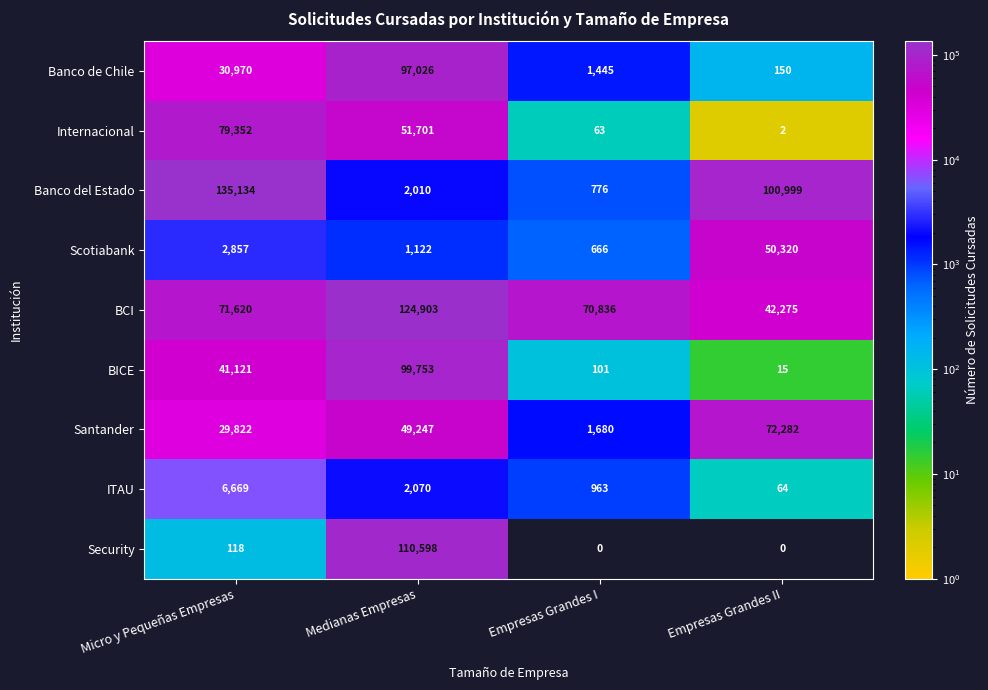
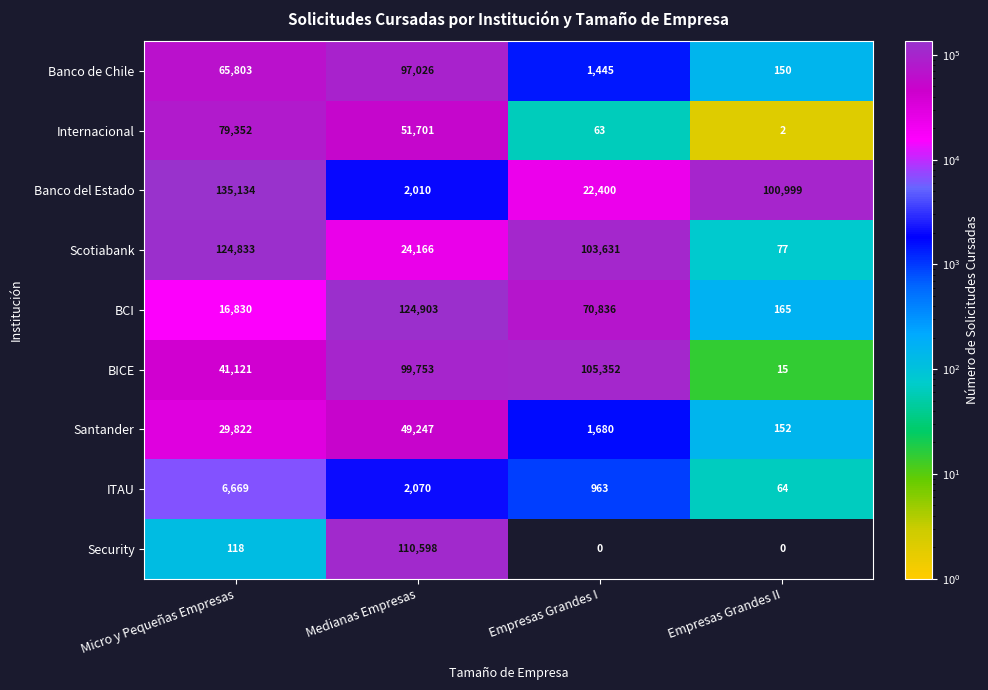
Banco de Chile, Micro y Pequeñas Empresas: 30,970 -> 65,803
Banco del Estado, Empresas Grandes I: 776 -> 22,400
Scotiabank, Micro y Pequeñas Empresas: 2,857 -> 124,833
Scotiabank, Medianas Empresas: 1,122 -> 24,166
Scotiabank, Empresas Grandes I: 666 -> 103,631
Scotiabank, Empresas Grandes II: 50,320 -> 77
BCI, Micro y Pequeñas Empresas: 71,620 -> 16,830
BCI, Empresas Grandes II: 42,275 -> 165
BICE, Empresas Grandes I: 101 -> 105,352
Santander, Empresas Grandes II: 72,282 -> 152
